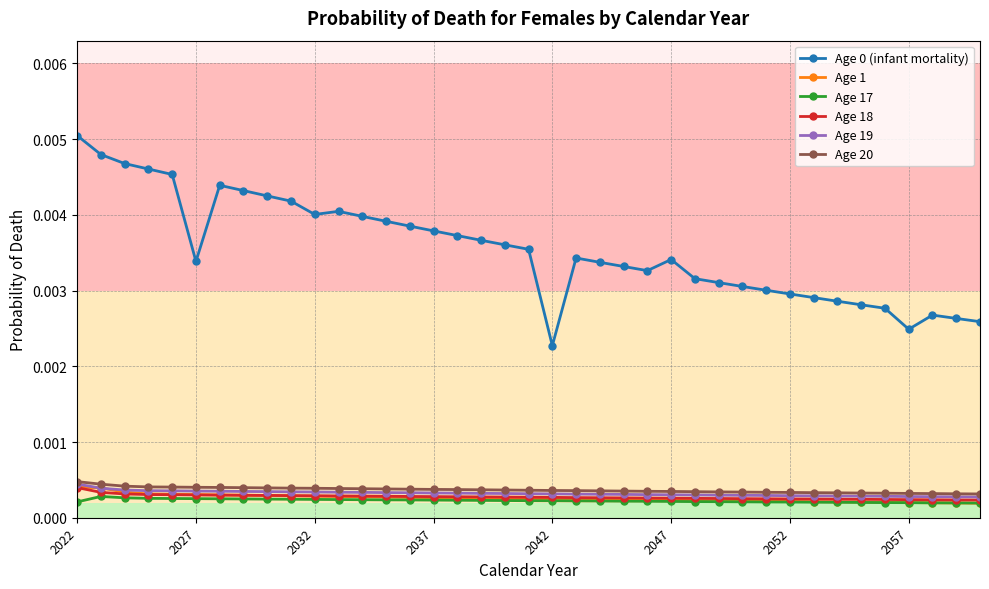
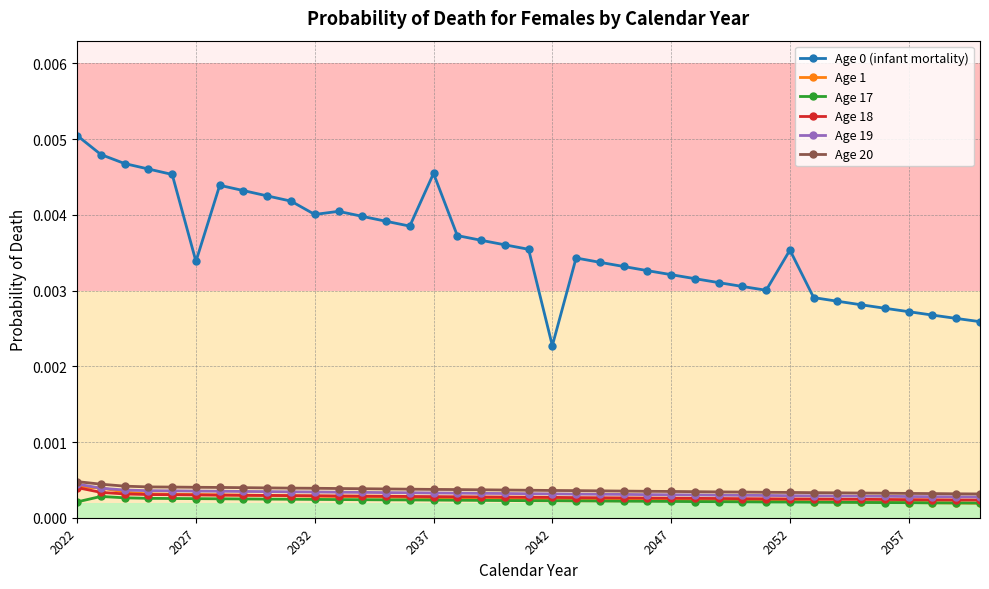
Age 0 (infant mortality), 2037: 0.0038 -> 0.0045
Age 0 (infant mortality), 2047: 0.0034 -> 0.0032
Age 0 (infant mortality), 2052: 0.0030 -> 0.0035
Age 0 (infant mortality), 2057: 0.0025 -> 0.0027
